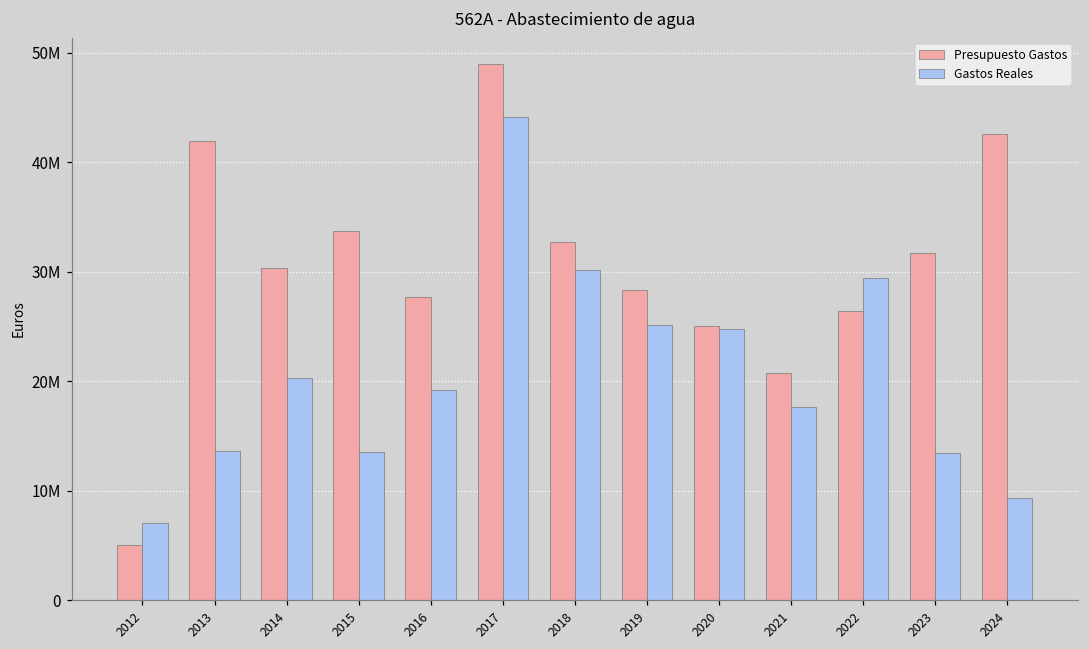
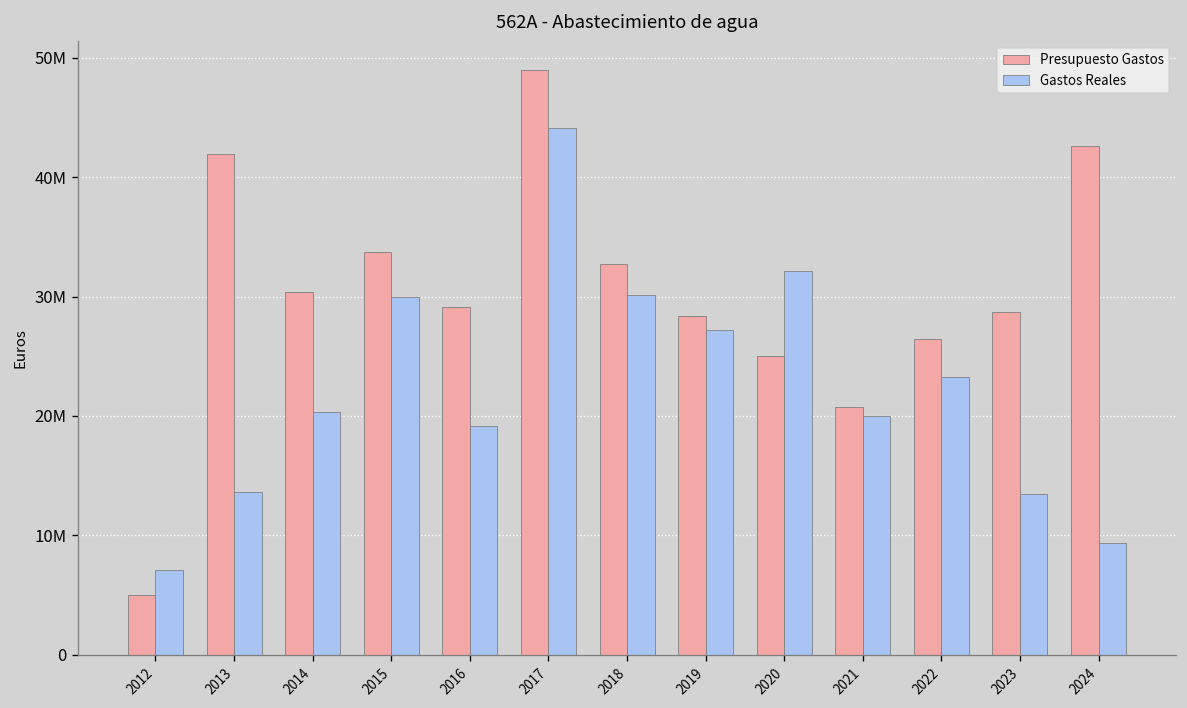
Gastos Reales, 2015: 14000000 -> 30000000
Presupuesto Gastos, 2016: 28000000 -> 29000000
Gastos Reales, 2019: 25000000 -> 27000000
Gastos Reales, 2020: 25000000 -> 32000000
Gastos Reales, 2021: 18000000 -> 20000000
Gastos Reales, 2022: 29000000 -> 23000000
Presupuesto Gastos, 2023: 32000000 -> 29000000
